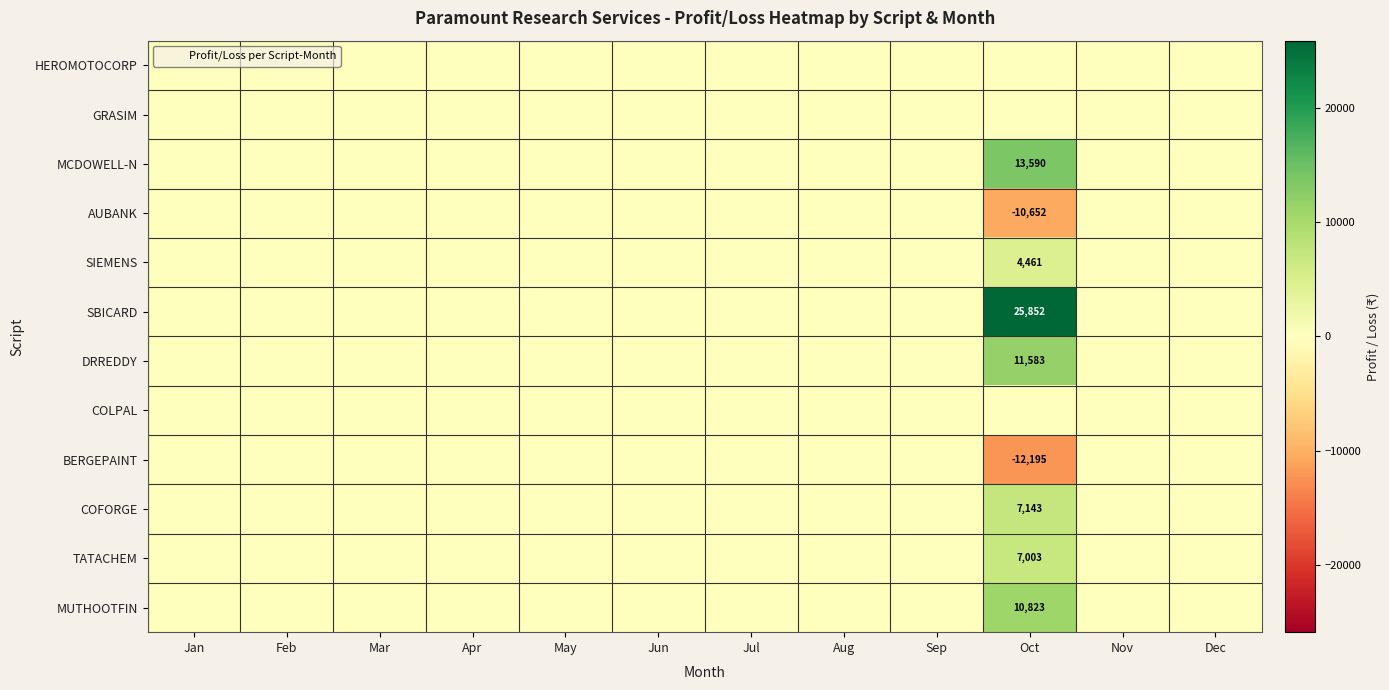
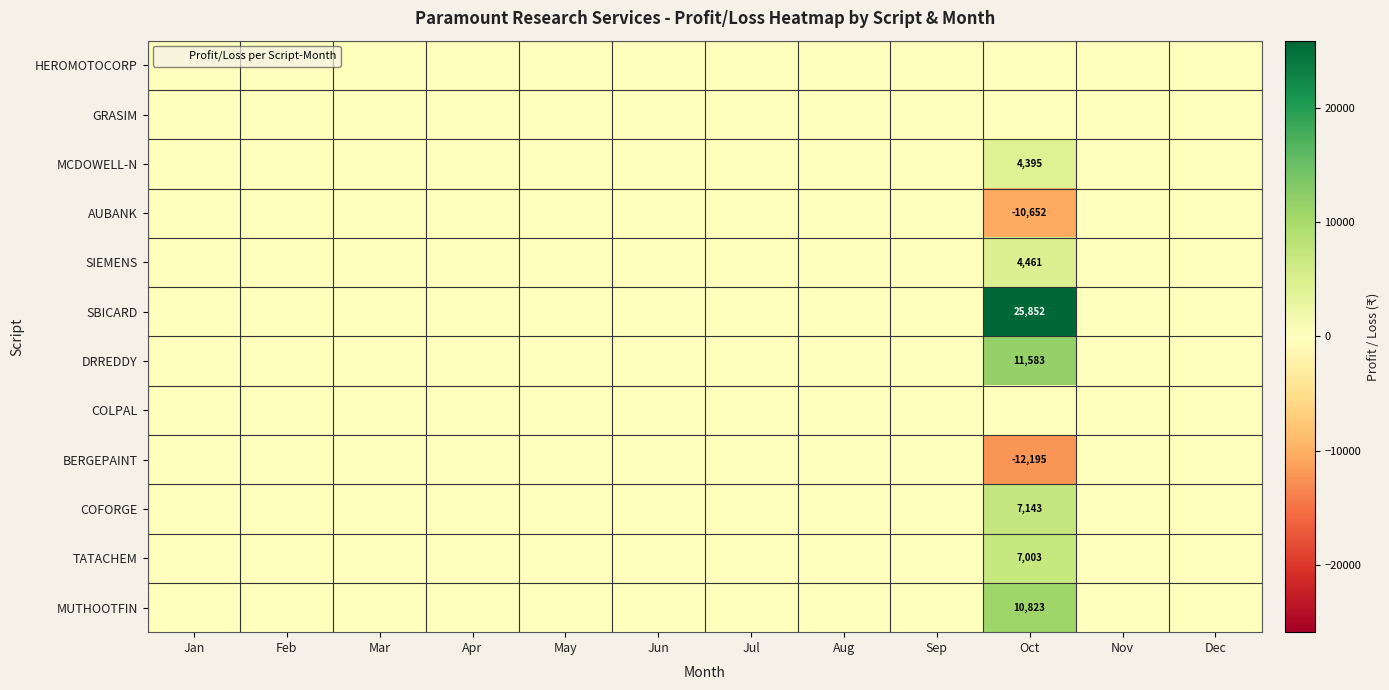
MCDOWELL-N, Oct: 13,590 -> 4,395
